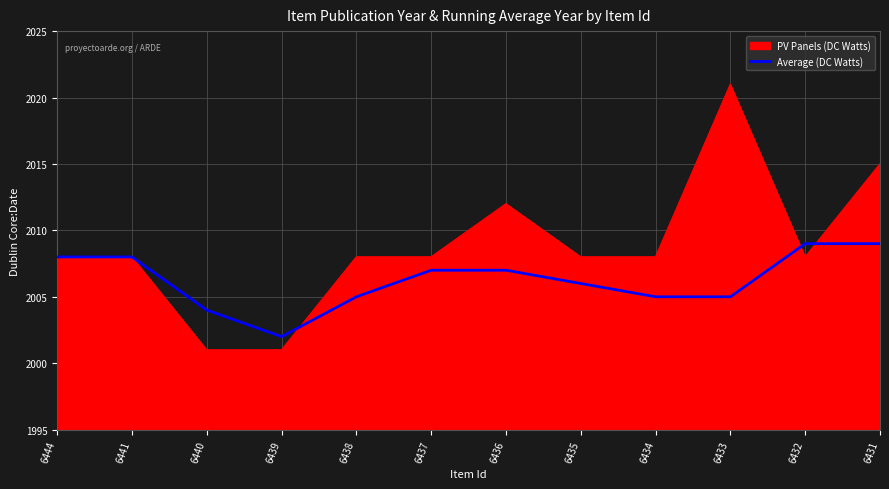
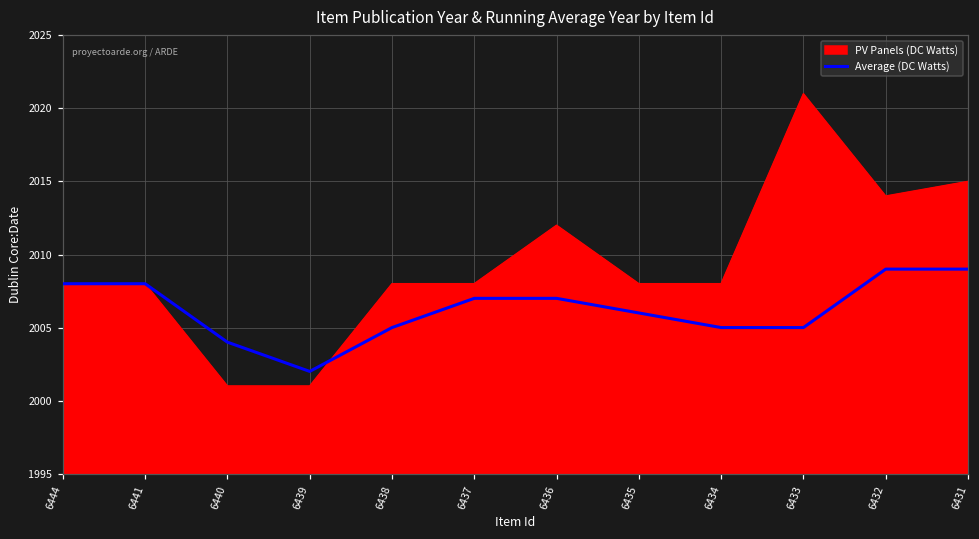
PV Panels (DC Watts), 6432: 2008 -> 2014
